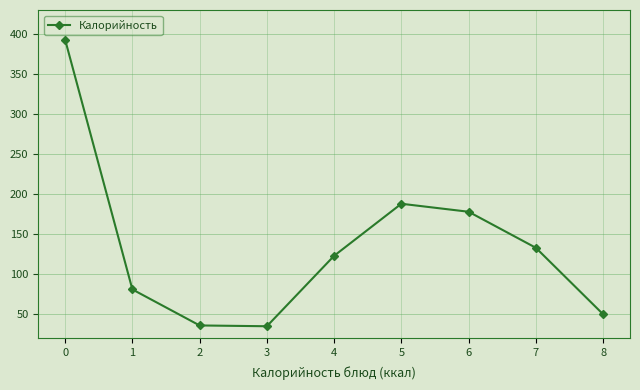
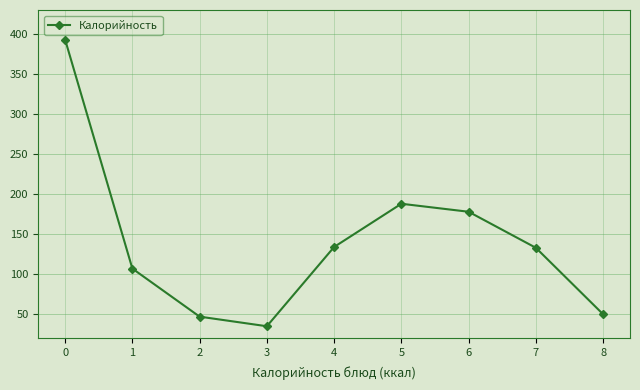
1: 80 -> 110
2: 40 -> 50
4: 120 -> 130
